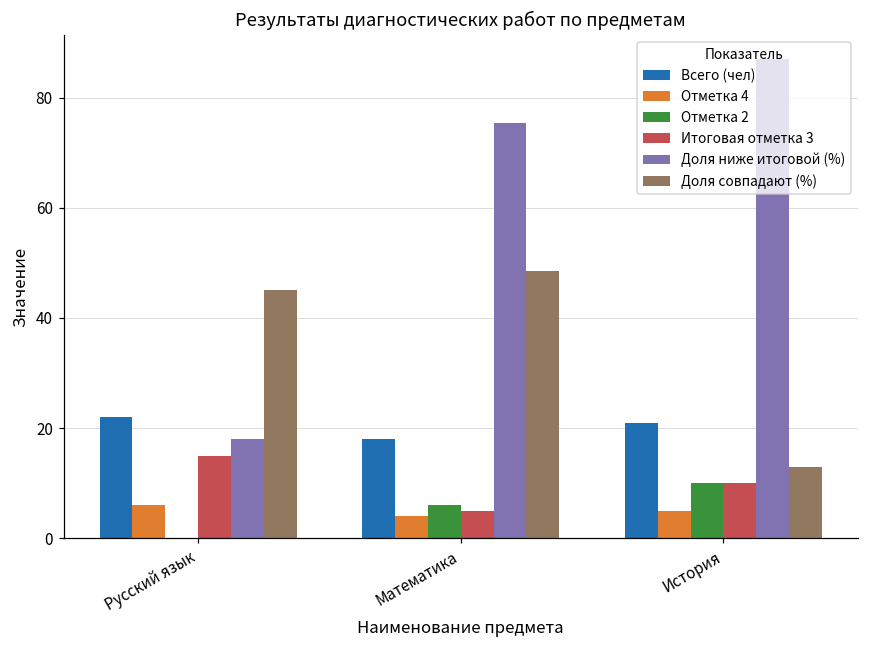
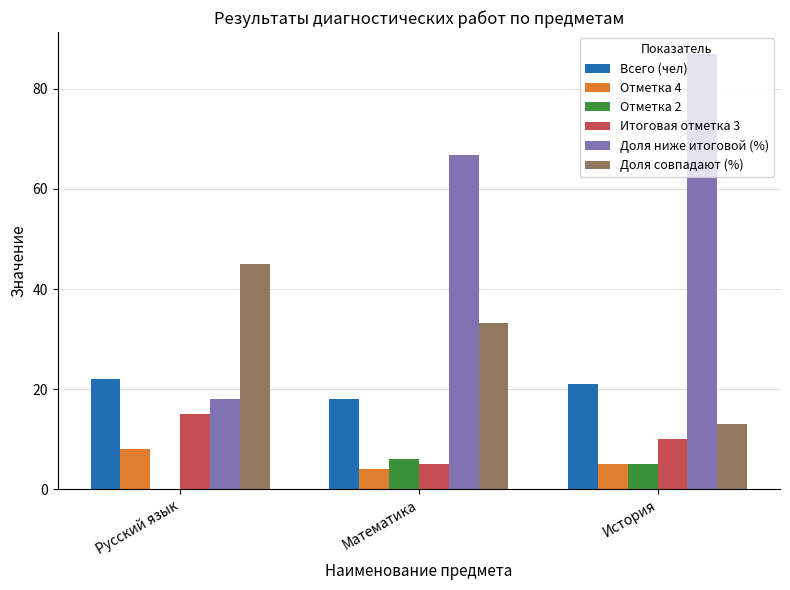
Отметка 4, Русский язык: 6 -> 8
Доля ниже итоговой (%), Математика: 75 -> 67
Доля совпадают (%), Математика: 49 -> 33
Отметка 2, История: 10 -> 5
